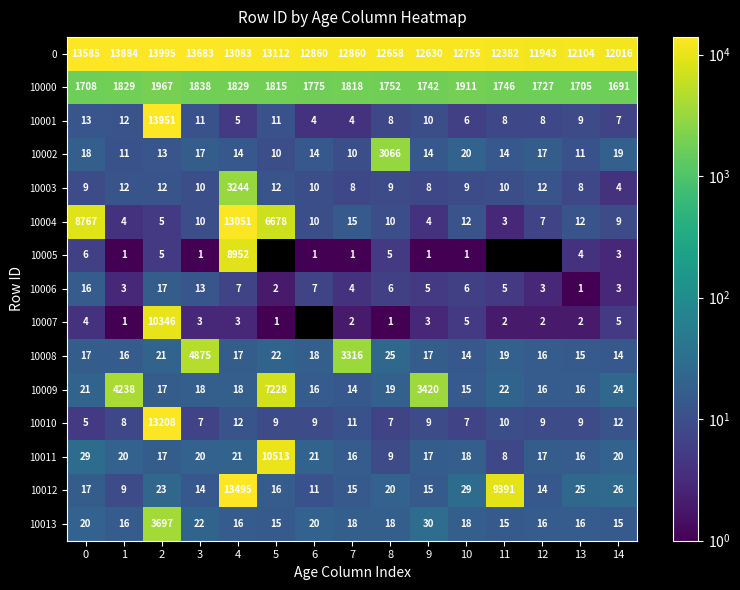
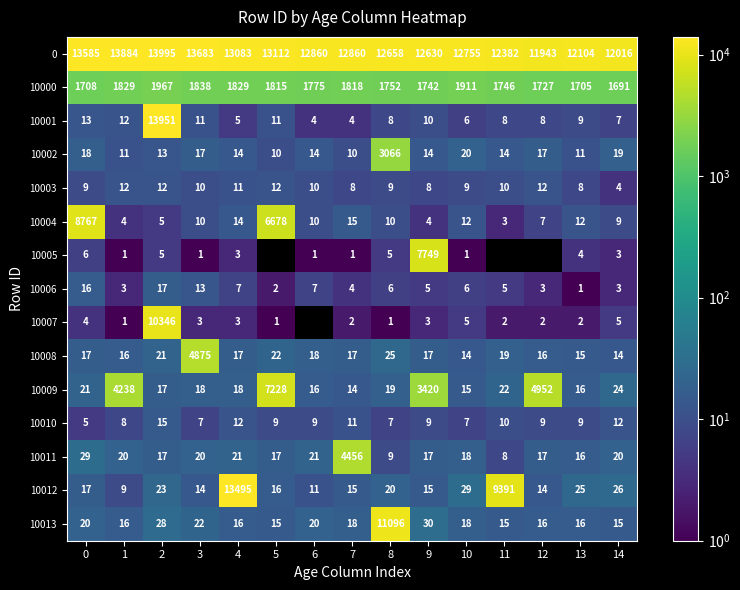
10003, 4: 3244 -> 11
10004, 4: 13051 -> 14
10005, 4: 8952 -> 3
10005, 9: 1 -> 7749
10008, 7: 3316 -> 17
10009, 12: 16 -> 4952
10010, 2: 13208 -> 15
10011, 5: 10513 -> 17
10011, 7: 16 -> 4456
10013, 2: 3697 -> 28
10013, 8: 18 -> 11096
